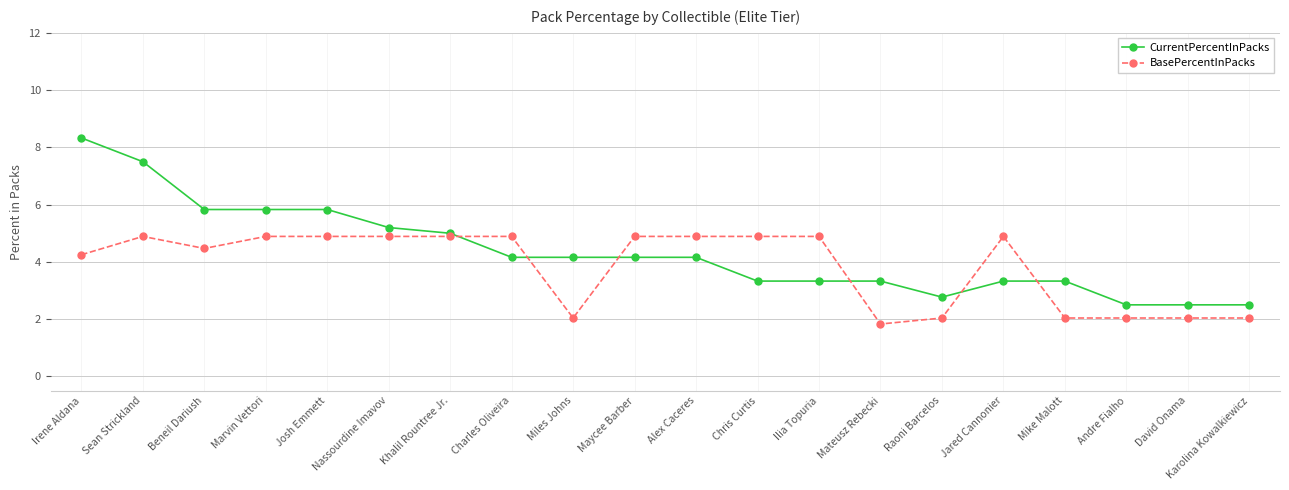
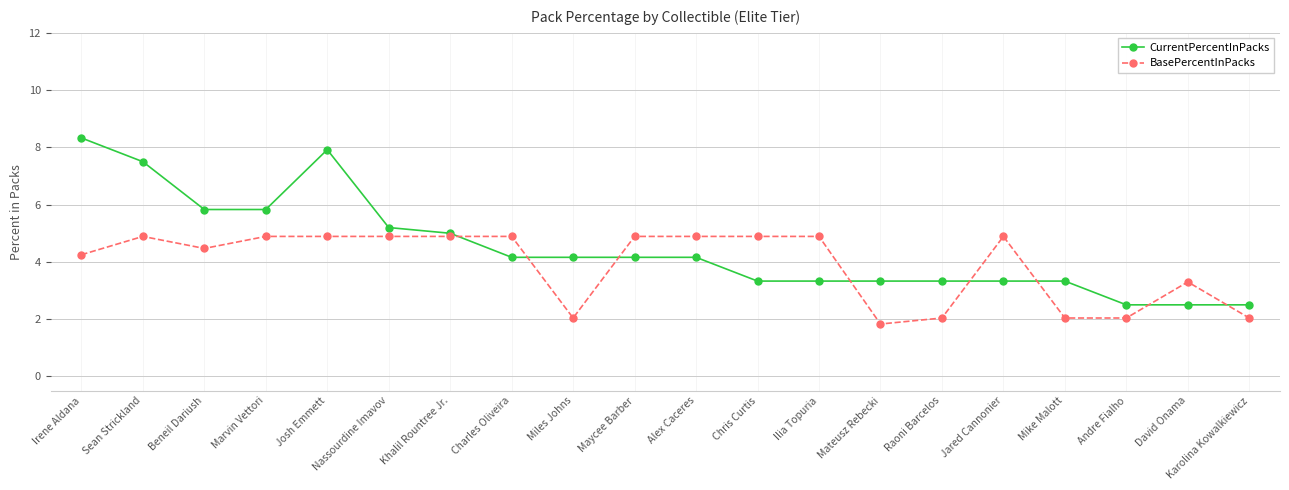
CurrentPercentInPacks, Josh Emmett: 5.8 -> 7.9
CurrentPercentInPacks, Raoni Barcelos: 2.8 -> 3.3
BasePercentInPacks, David Onama: 2.0 -> 3.3
